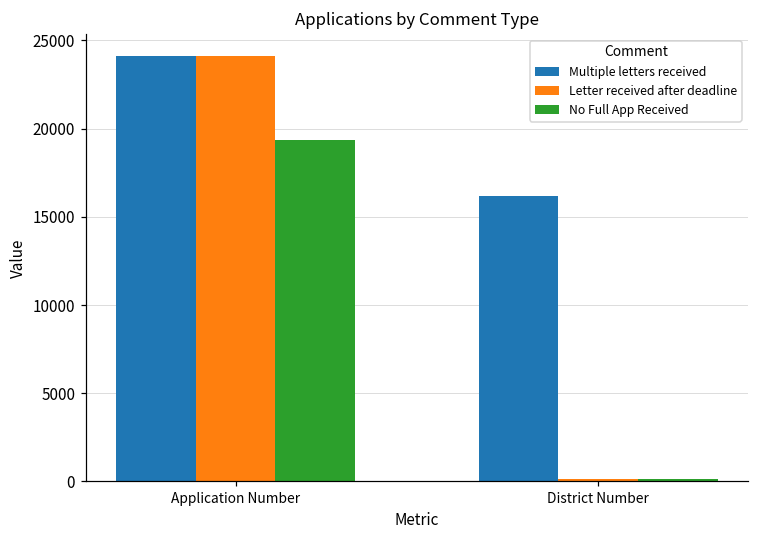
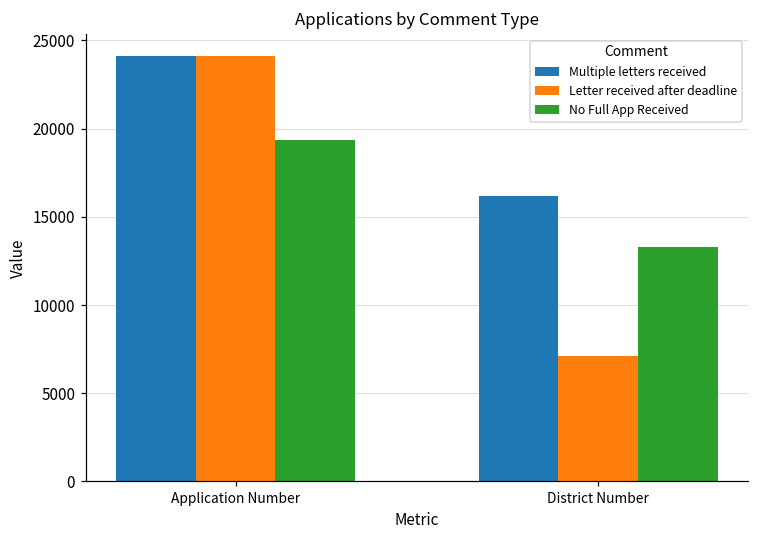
Letter received after deadline, District Number: 100 -> 7100
No Full App Received, District Number: 100 -> 13300
